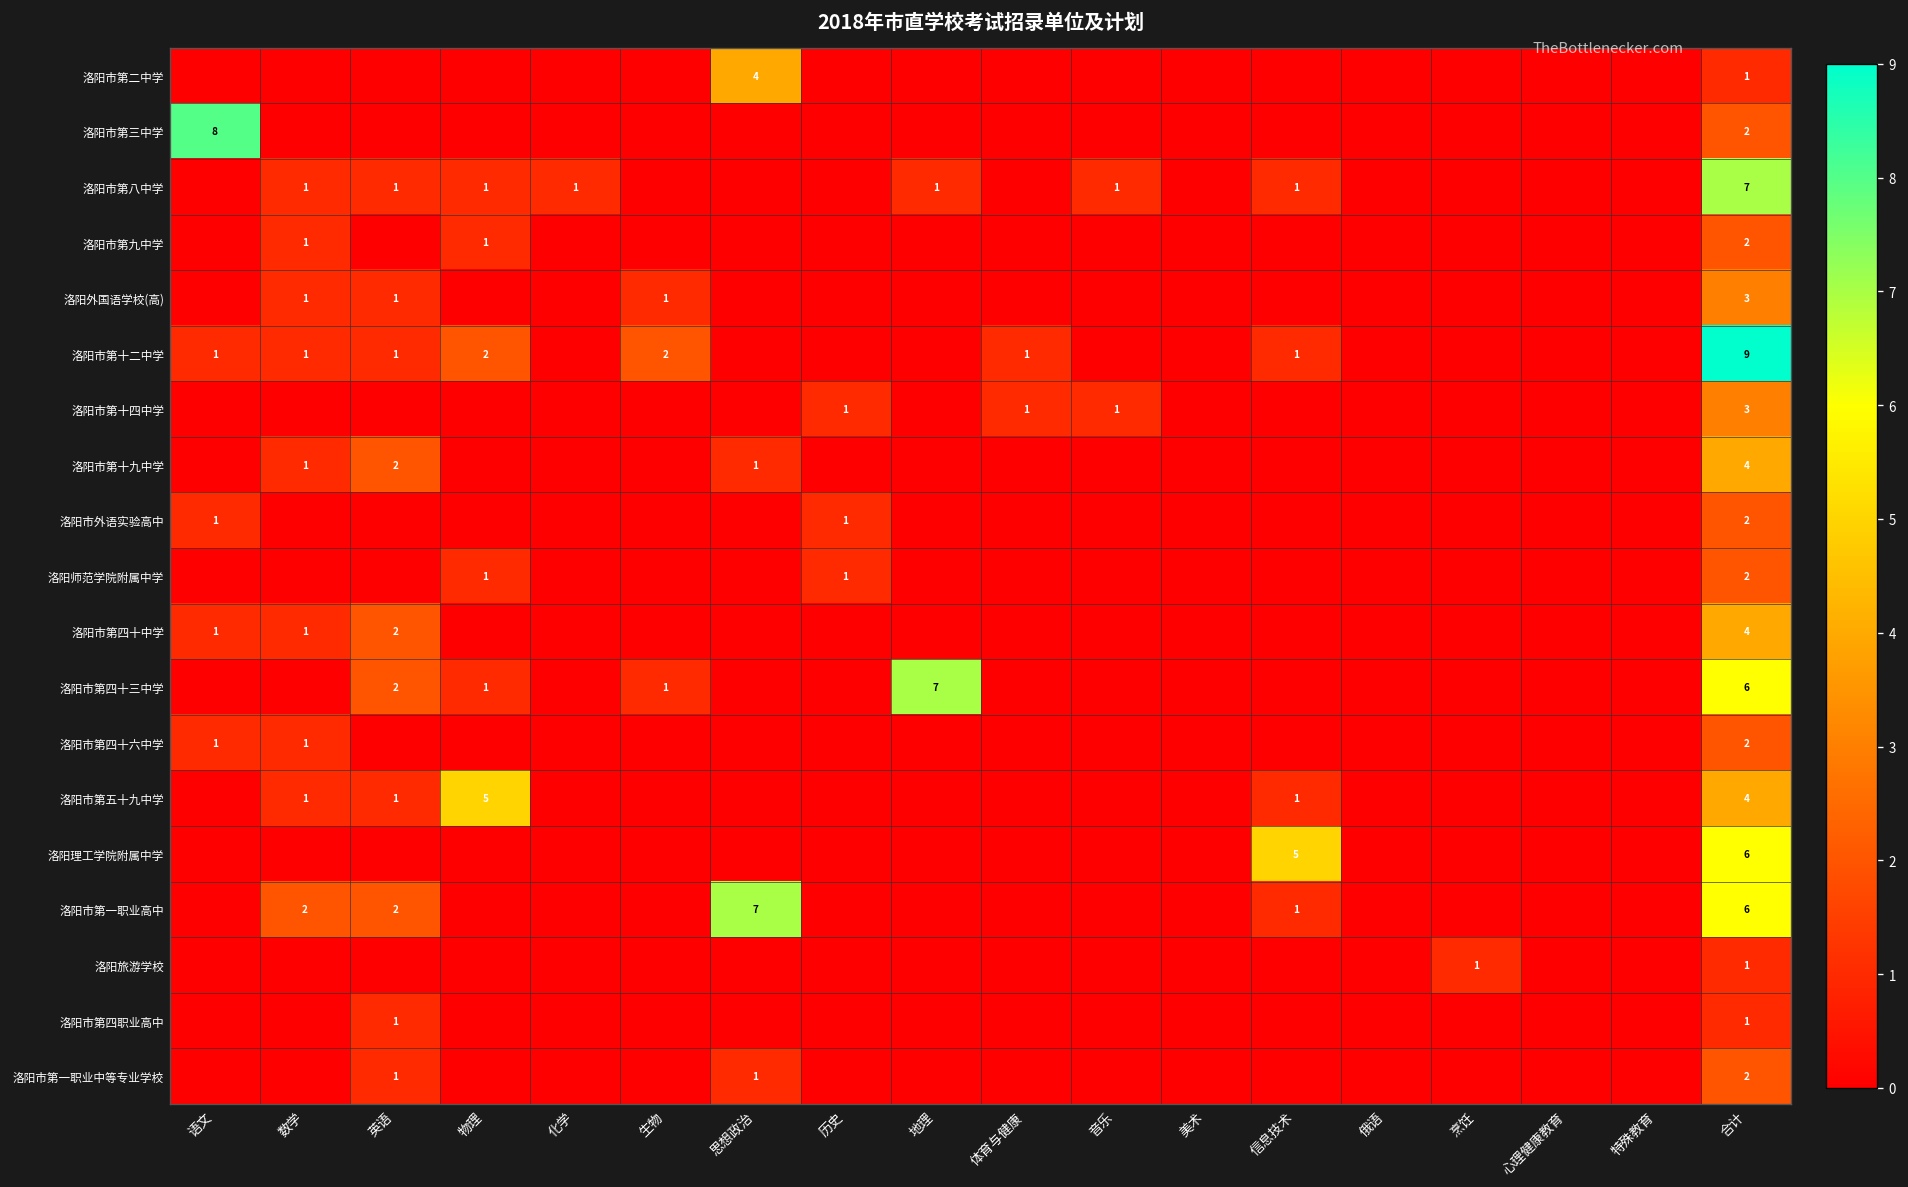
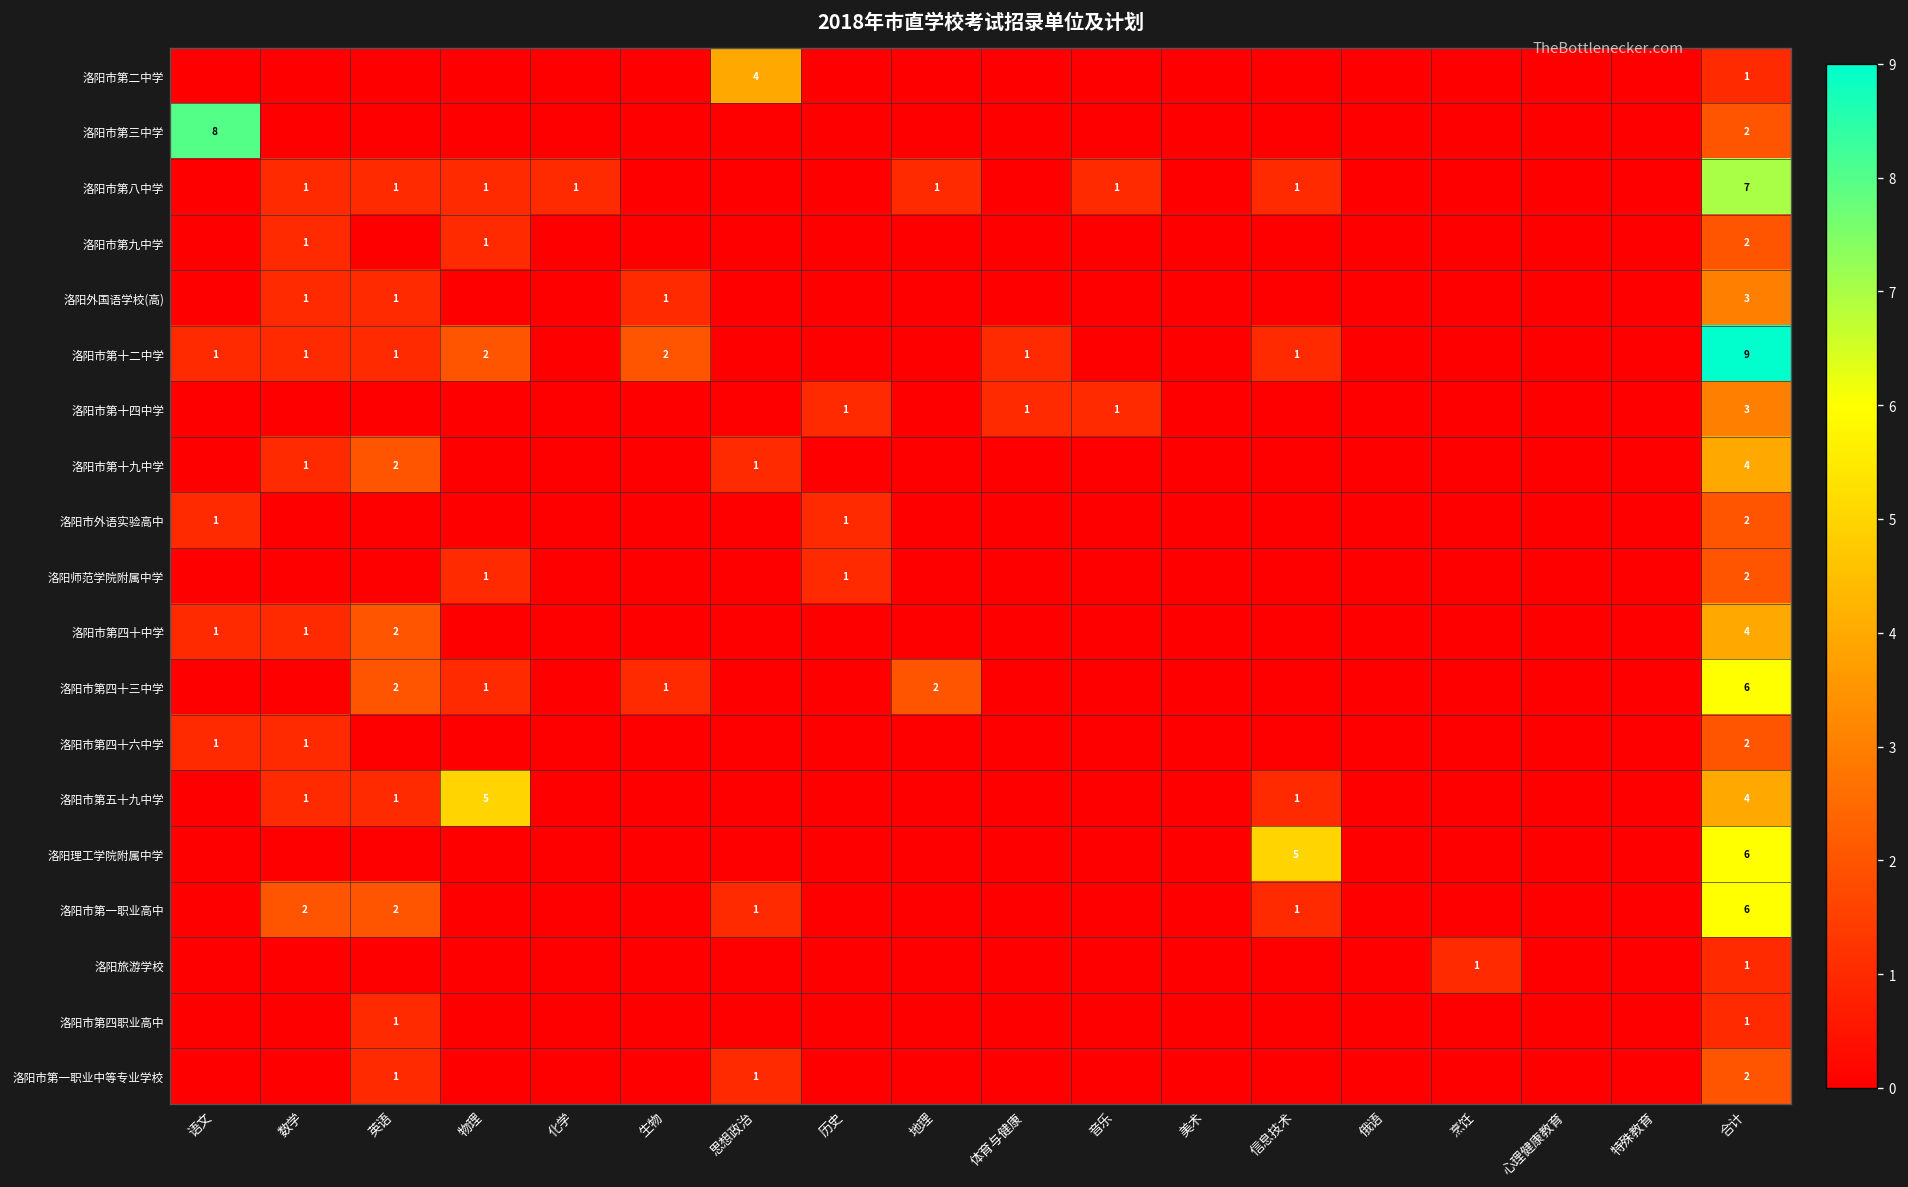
洛阳市第四十三中学, 地理: 7 -> 2
洛阳市第一职业高中, 思想政治: 7 -> 1
